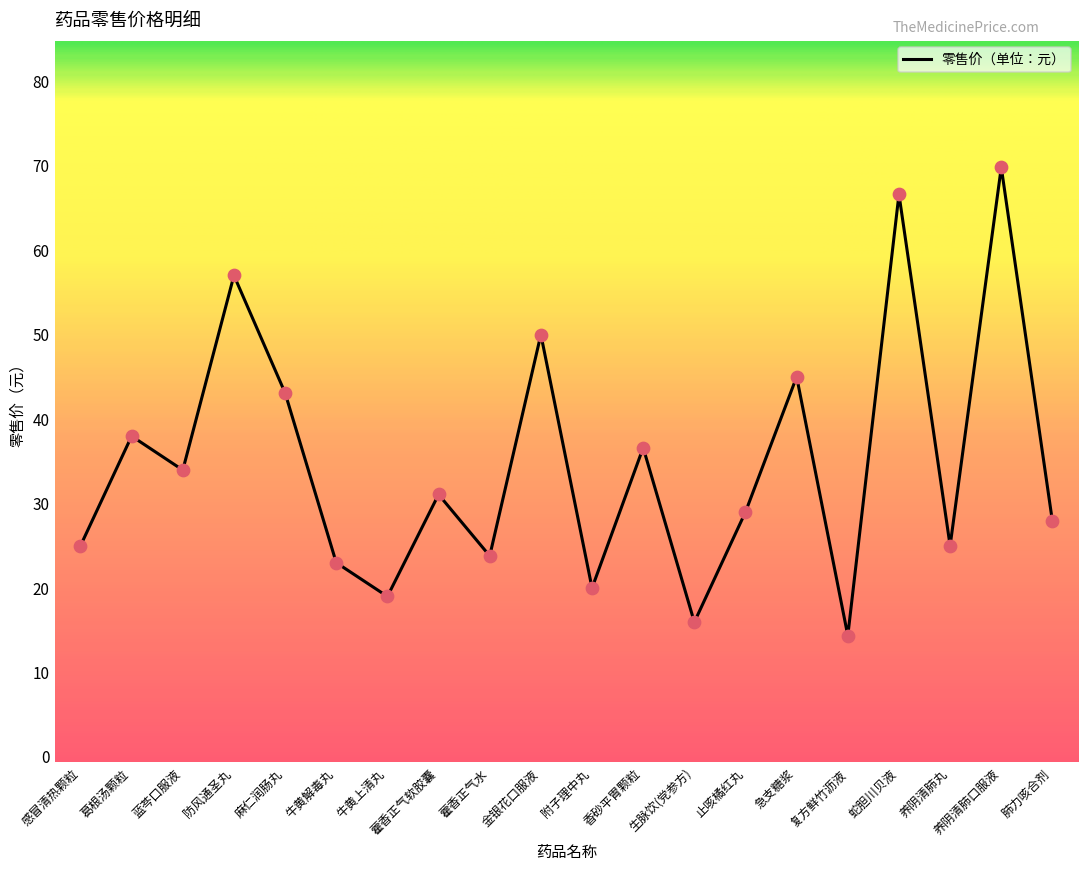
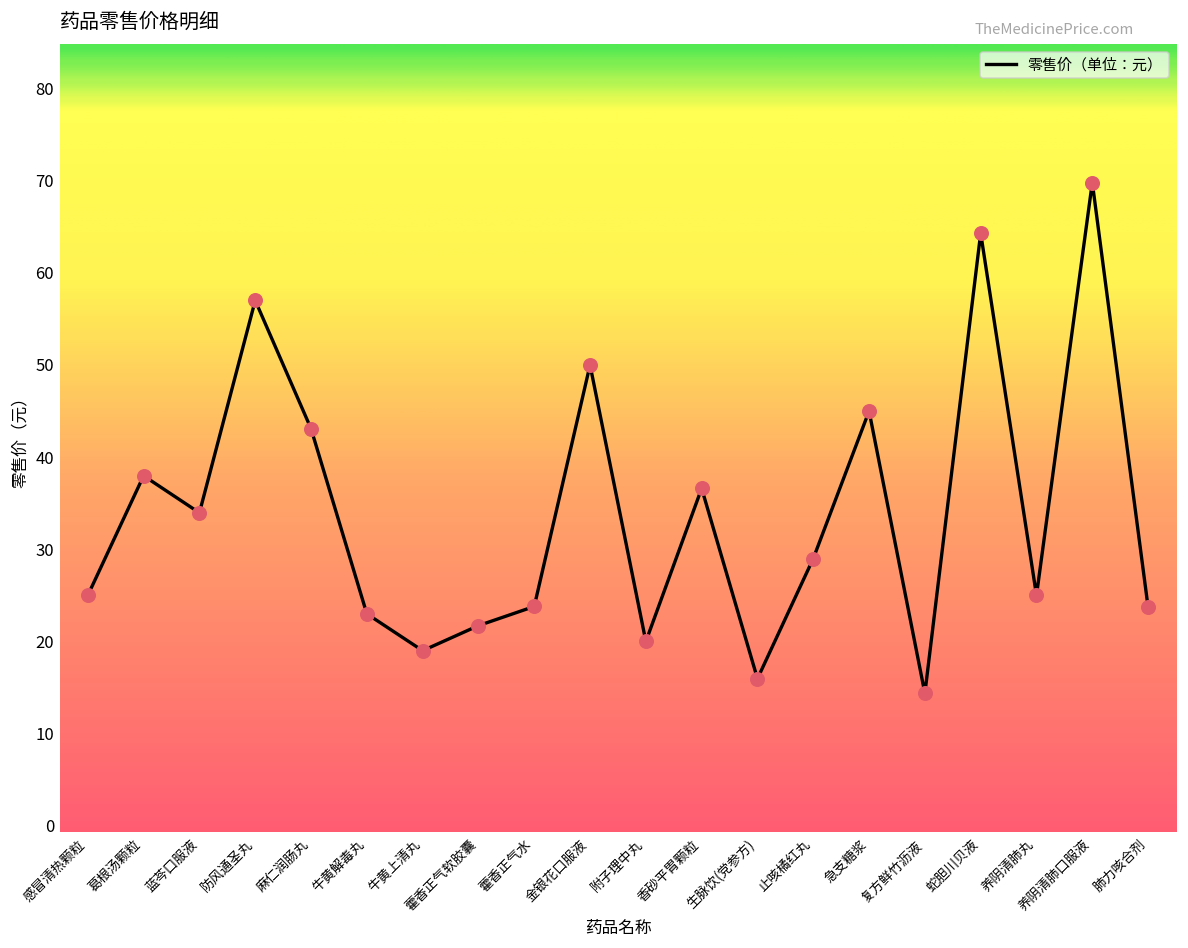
藿香正气软胶囊: 31 -> 22
蛇胆川贝液: 67 -> 64
肺力咳合剂: 28 -> 24
